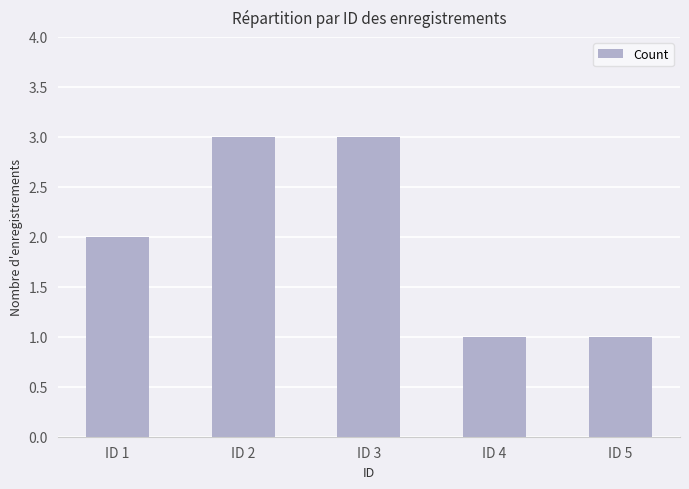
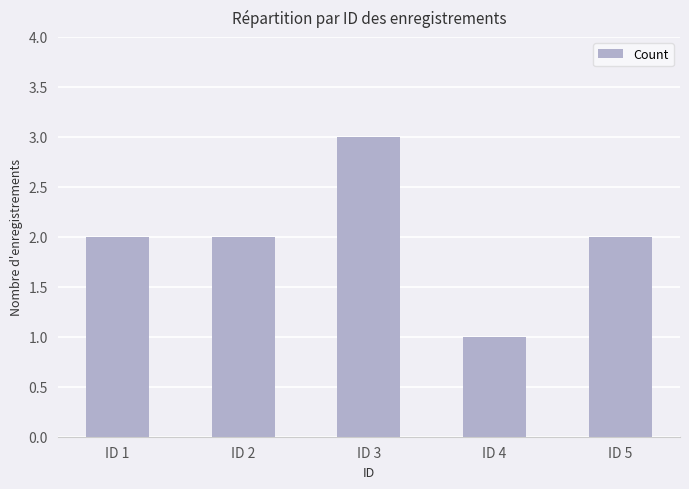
ID 2: 3 -> 2
ID 5: 1 -> 2
